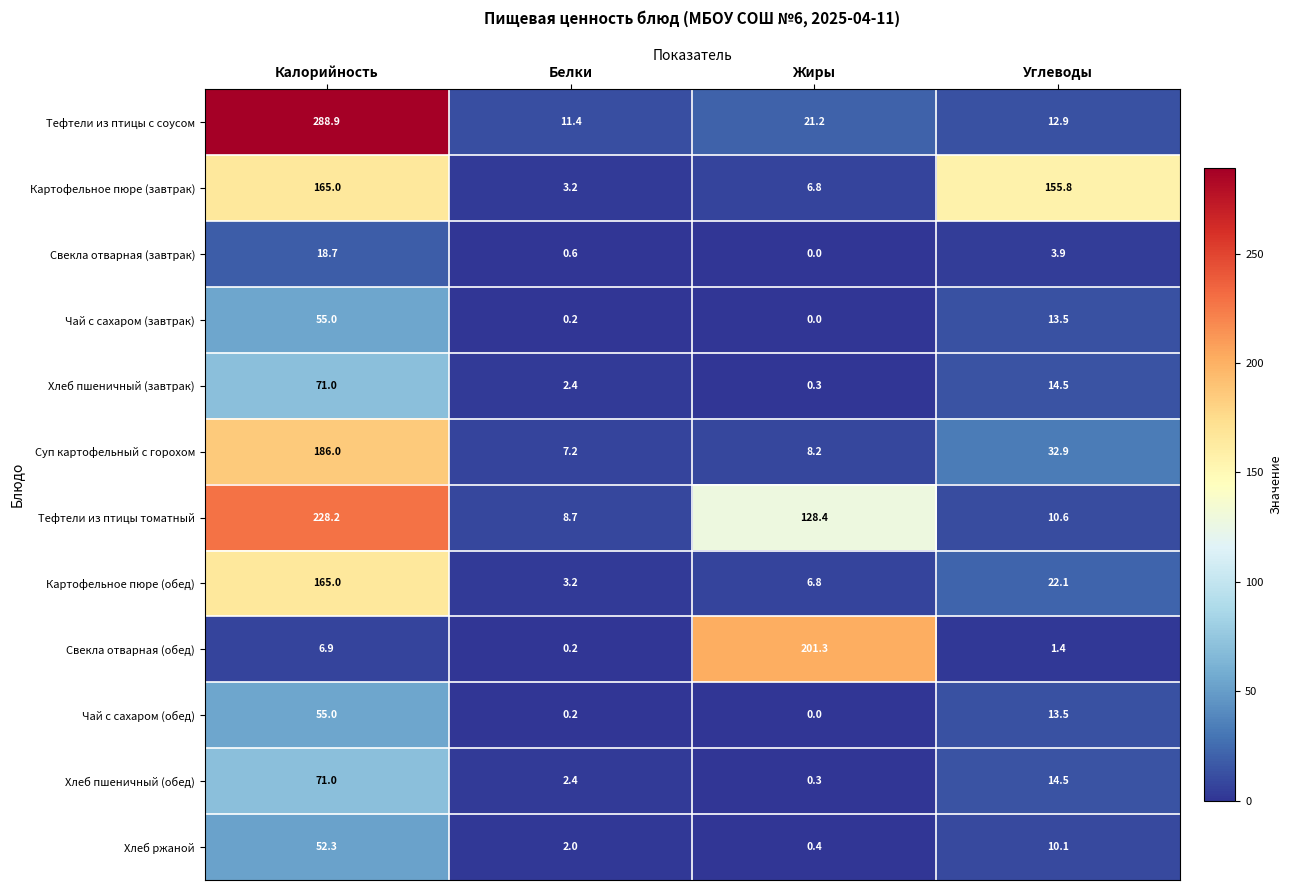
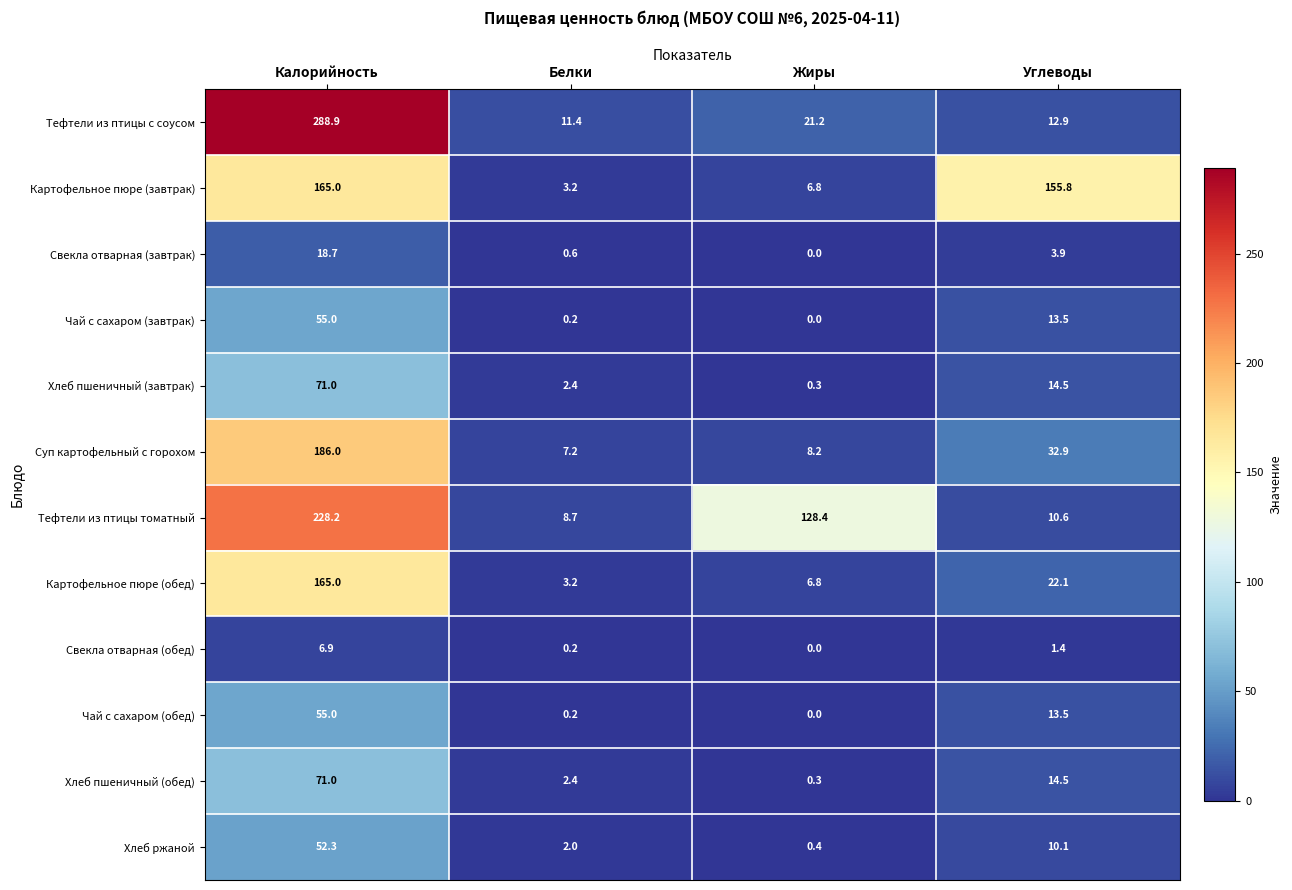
Свекла отварная (обед), Жиры: 201.3 -> 0.0
